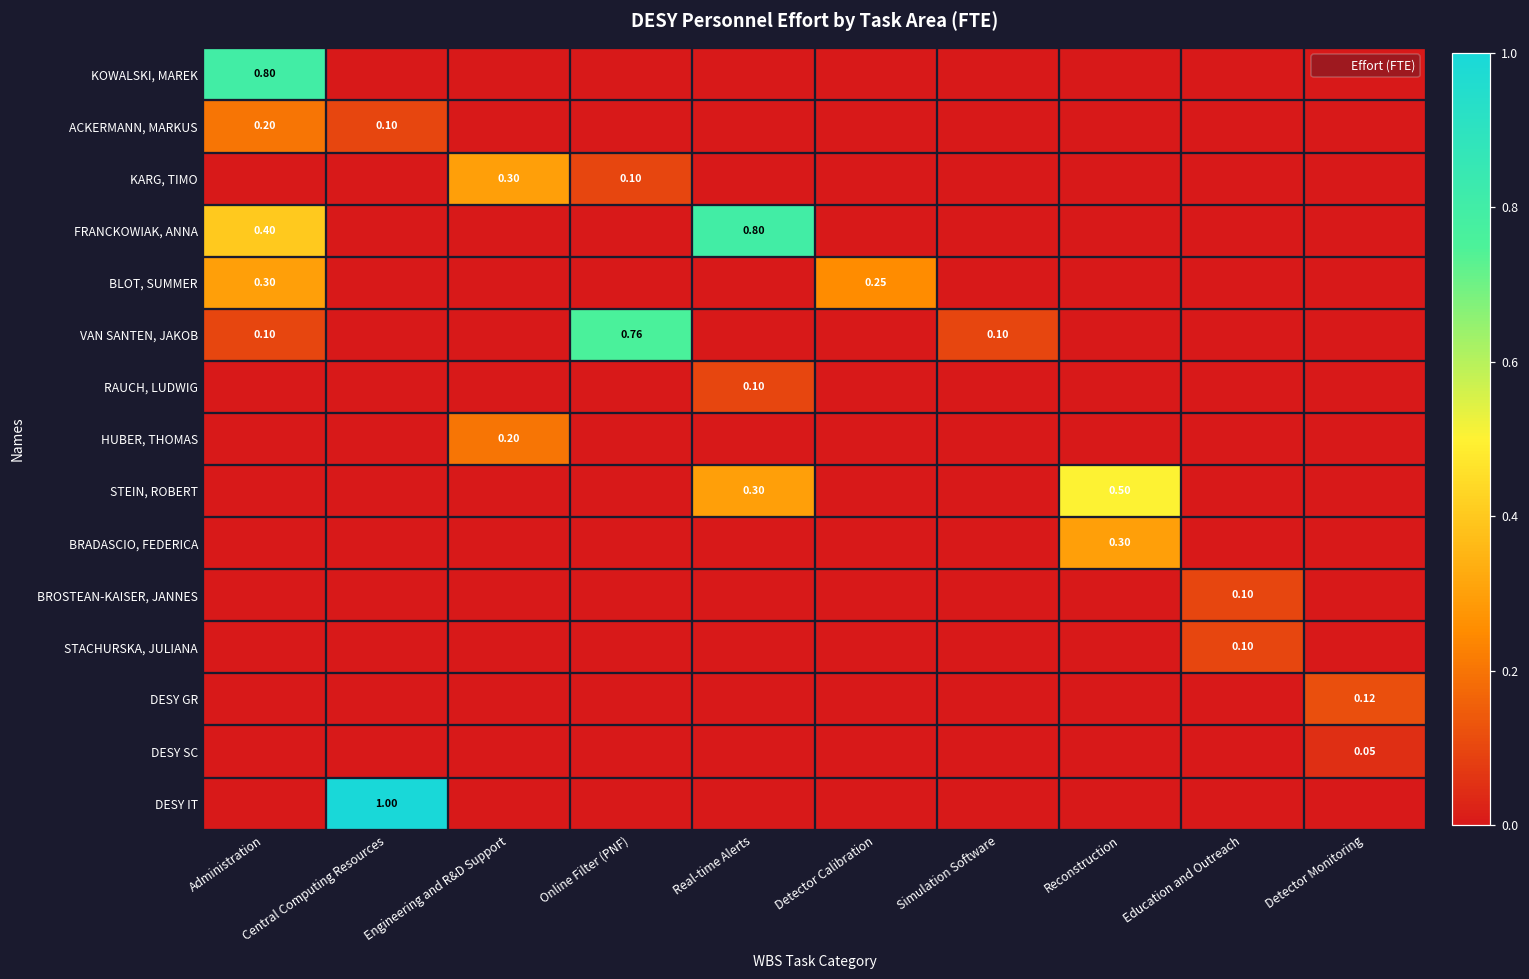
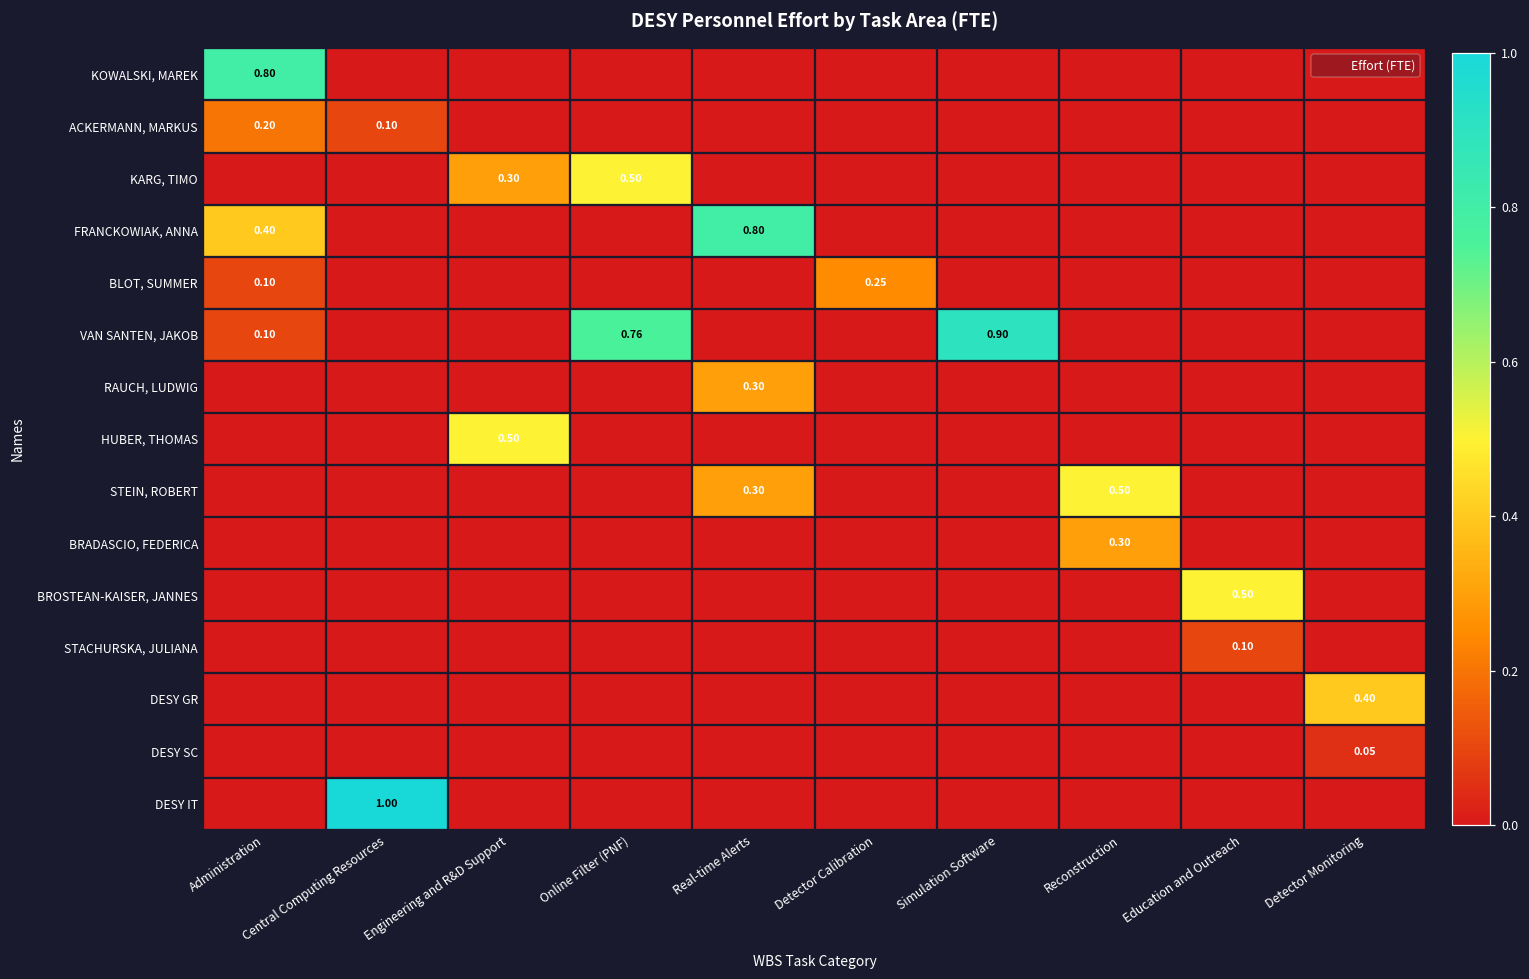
KARG, TIMO, Online Filter (PNF): 0.10 -> 0.50
BLOT, SUMMER, Administration: 0.30 -> 0.10
VAN SANTEN, JAKOB, Simulation Software: 0.10 -> 0.90
RAUCH, LUDWIG, Real-time Alerts: 0.10 -> 0.30
HUBER, THOMAS, Engineering and R&D Support: 0.20 -> 0.50
BROSTEAN-KAISER, JANNES, Education and Outreach: 0.10 -> 0.50
DESY GR, Detector Monitoring: 0.12 -> 0.40
